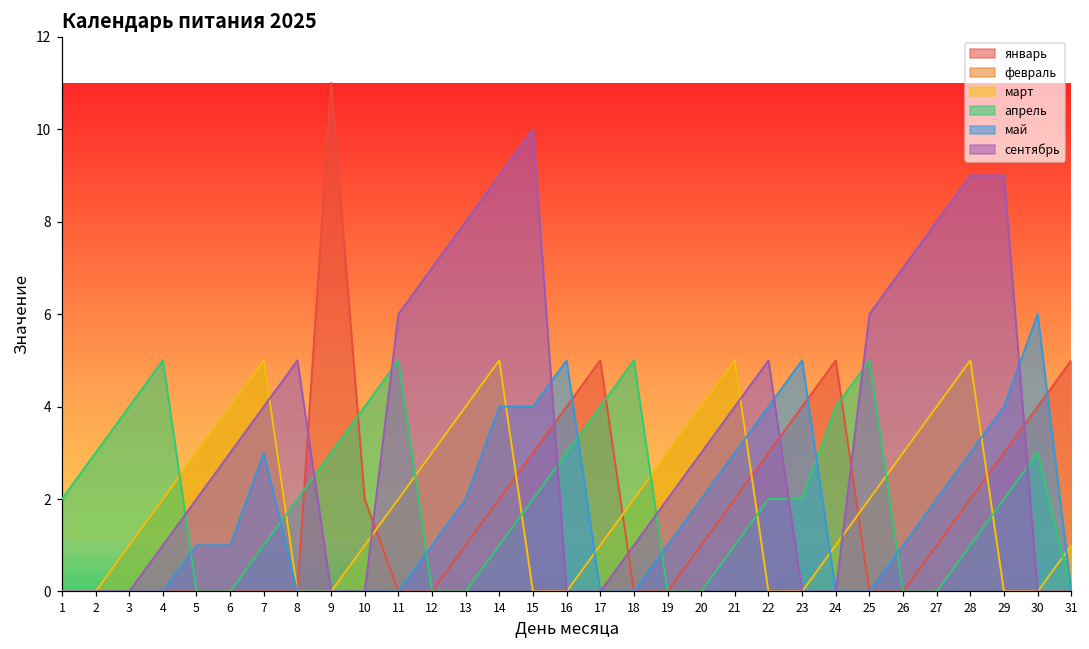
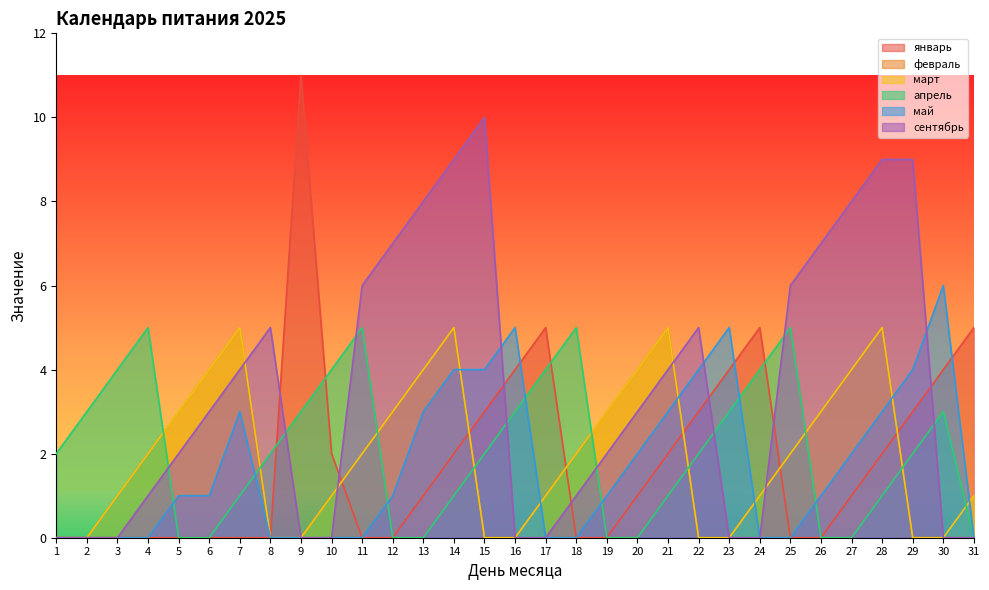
май, 13: 2 -> 3
апрель, 23: 2 -> 3
